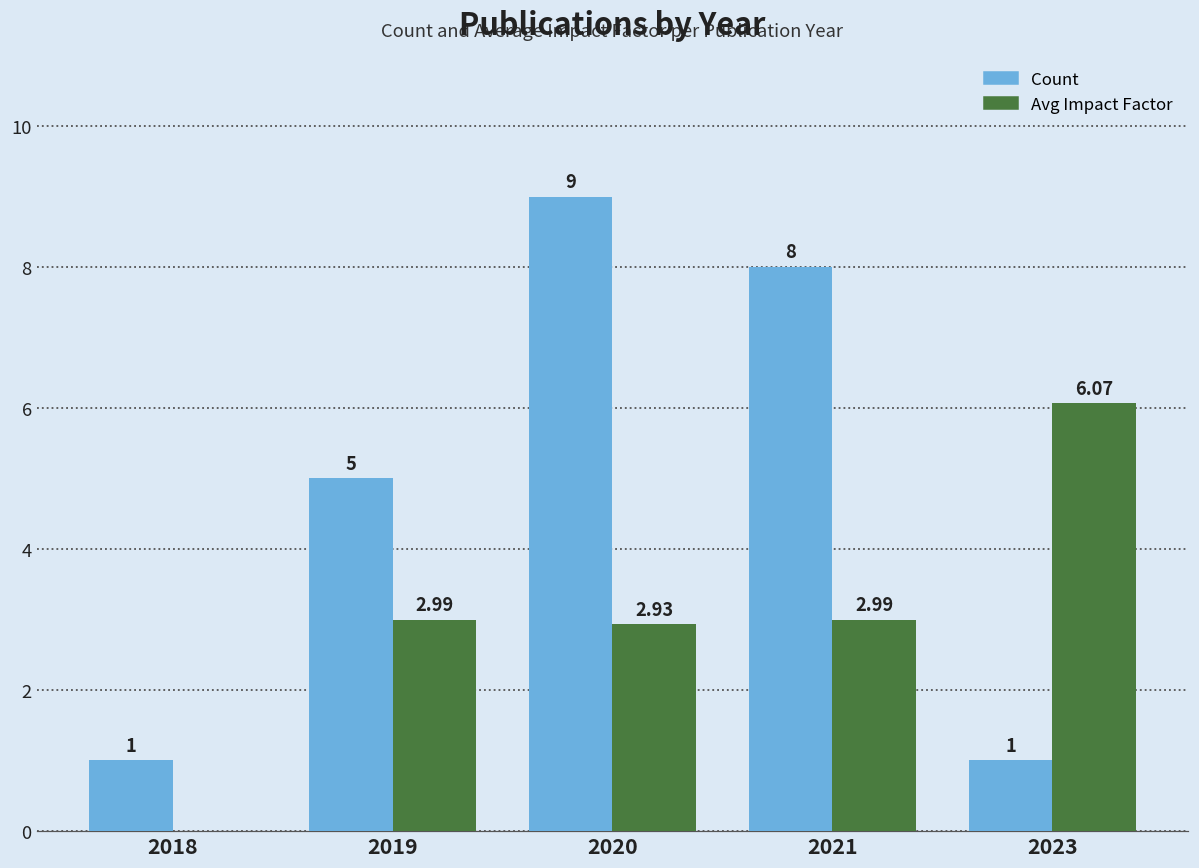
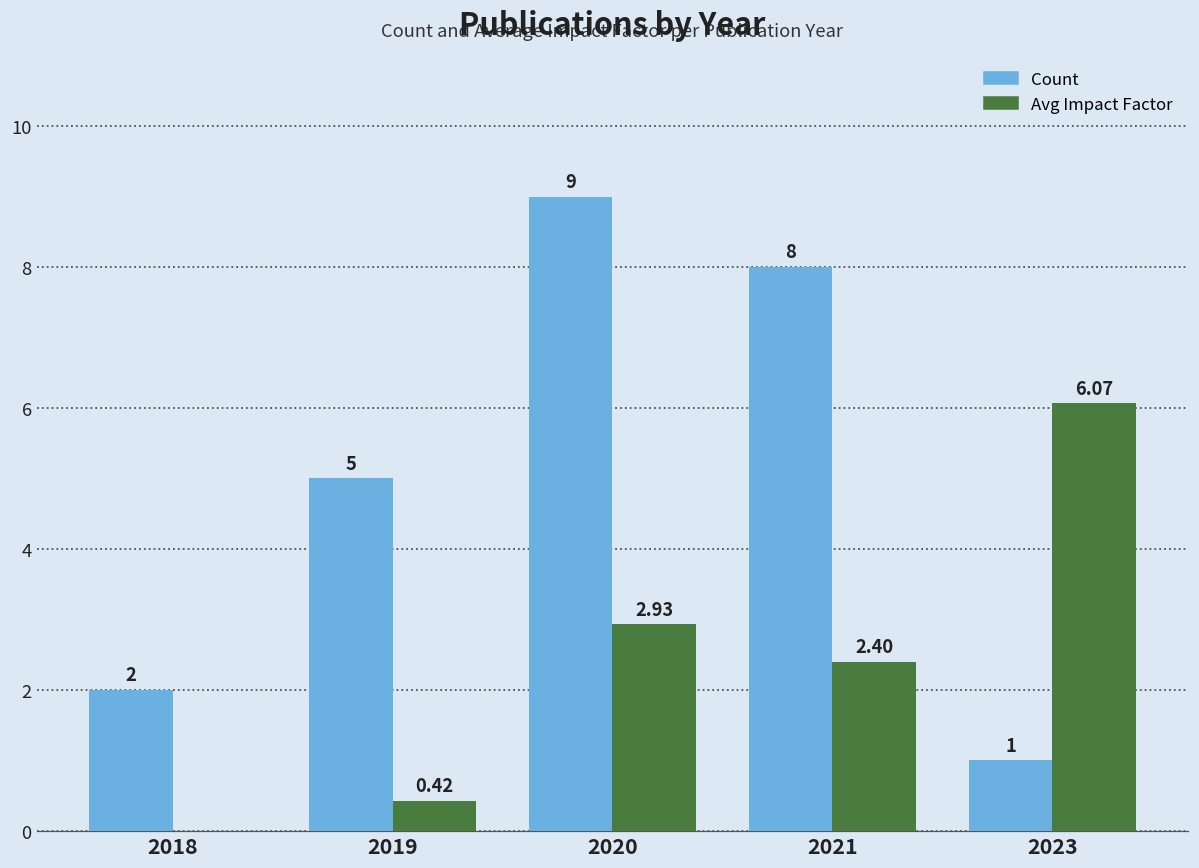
Count, 2018: 1 -> 2
Avg Impact Factor, 2019: 2.99 -> 0.42
Avg Impact Factor, 2021: 2.99 -> 2.40
